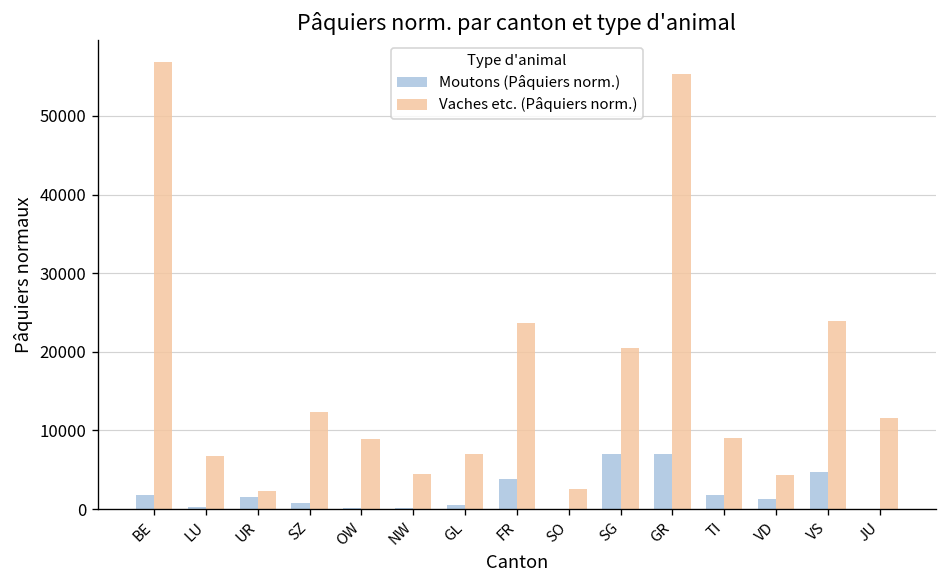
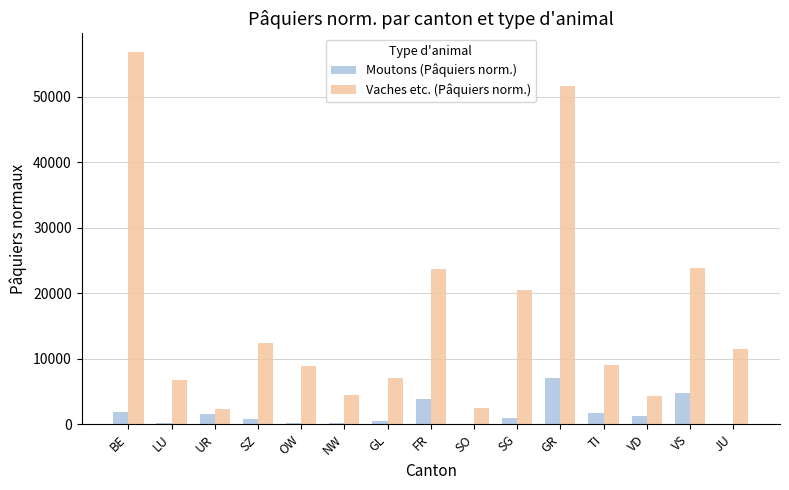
Moutons (Pâquiers norm.), SG: 7000 -> 1000
Vaches etc. (Pâquiers norm.), GR: 55000 -> 52000
